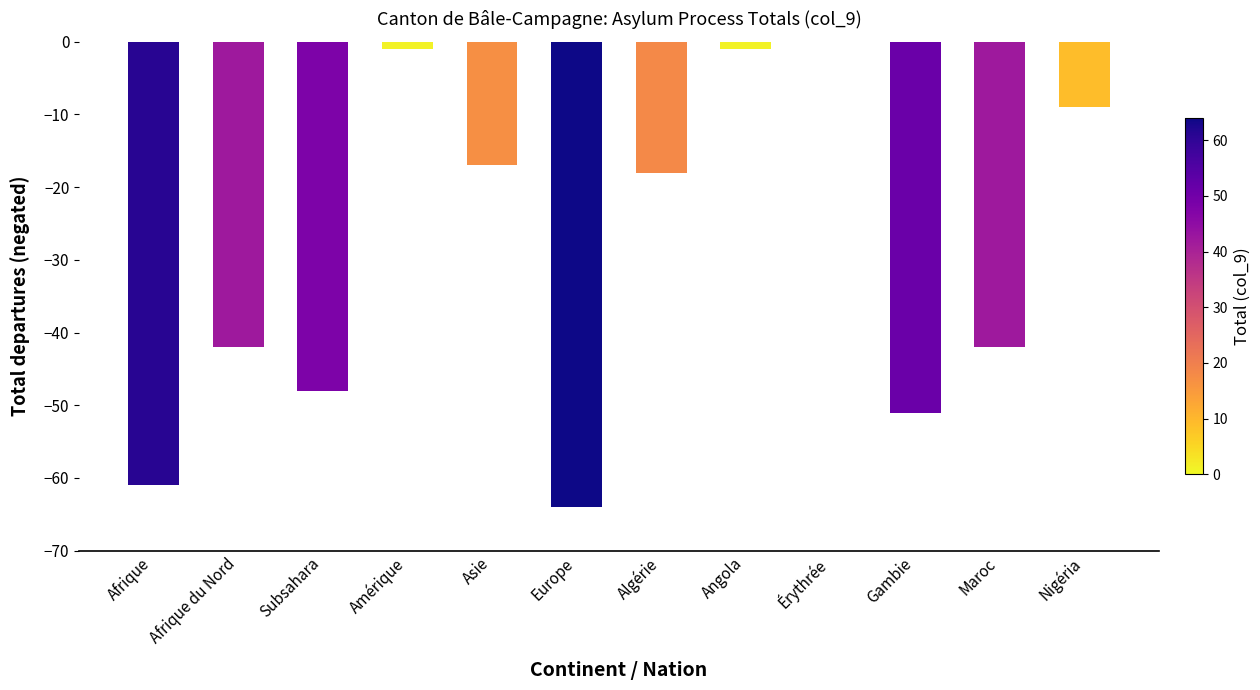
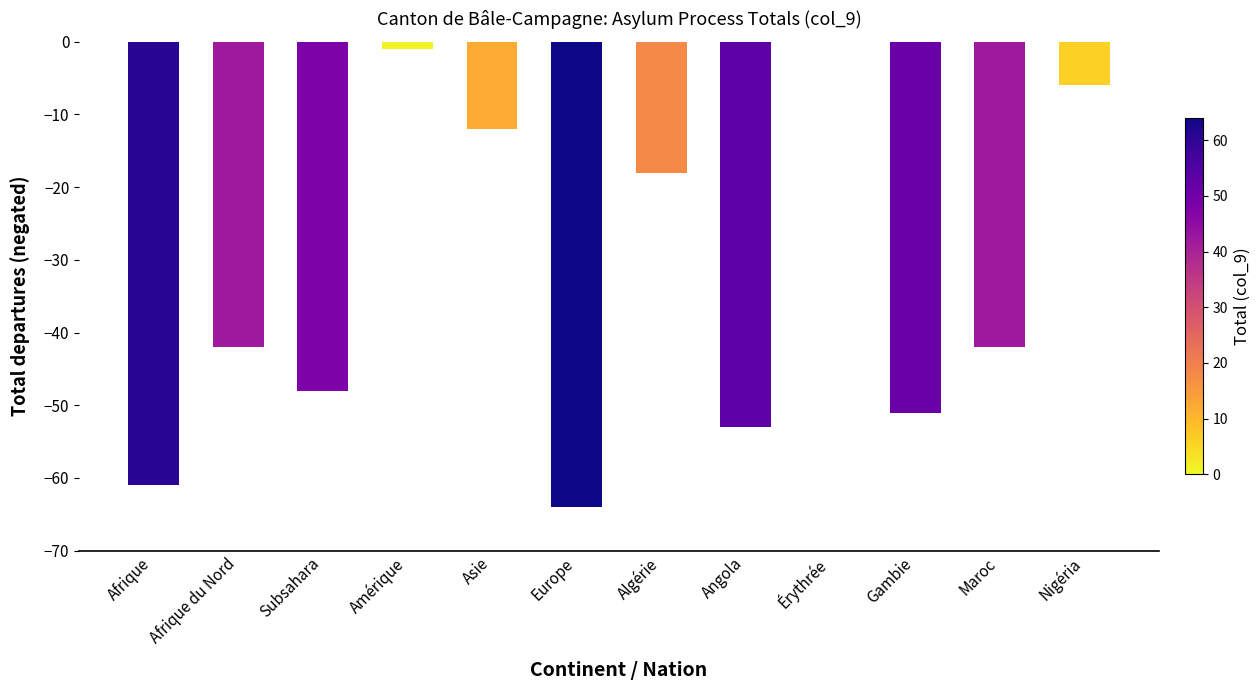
Asie: -17 -> -12
Angola: -1 -> -53
Nigéria: -9 -> -6
